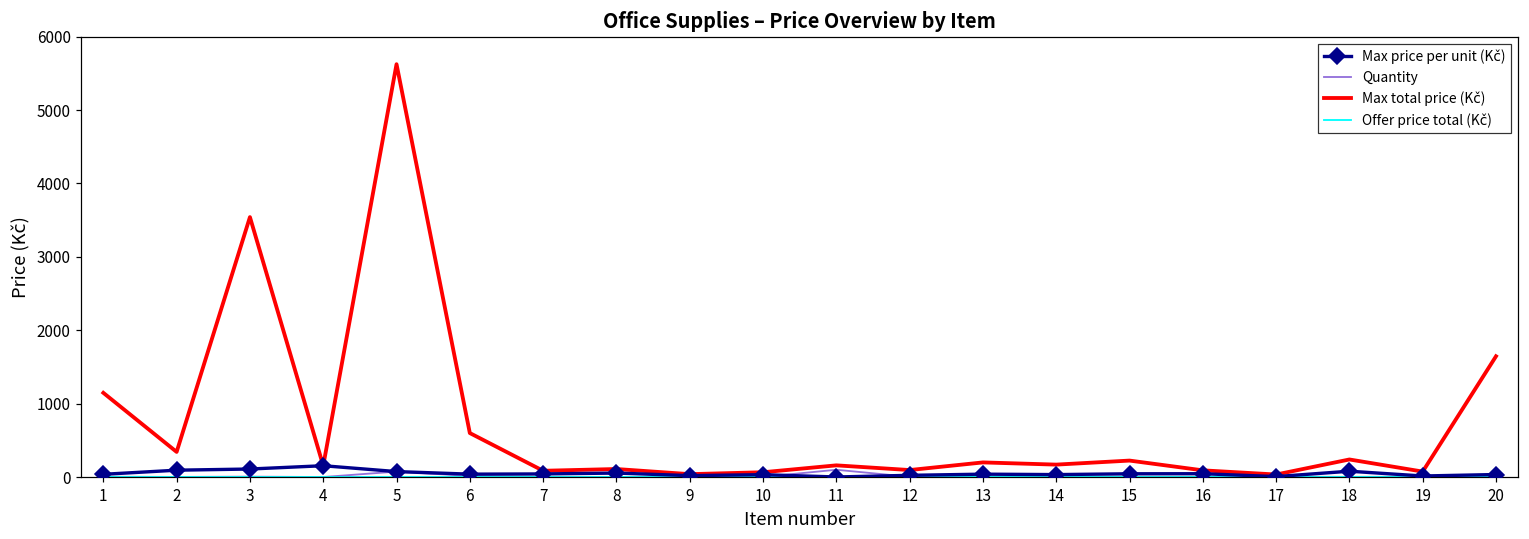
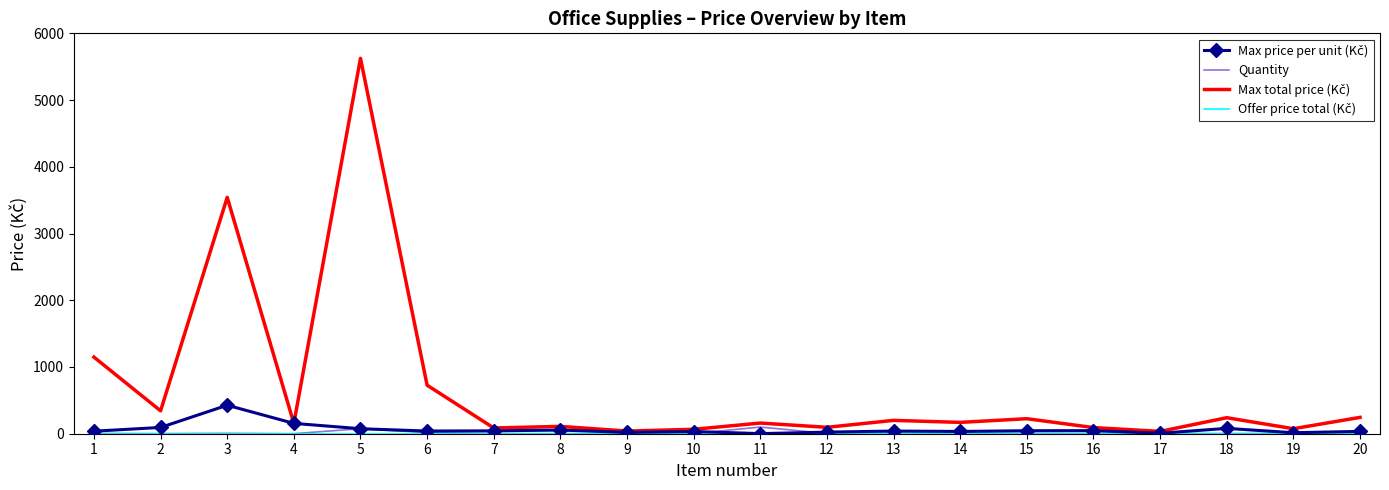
Max price per unit (Kč), 3: 100 -> 400
Max total price (Kč), 6: 600 -> 700
Max total price (Kč), 20: 1600 -> 200
